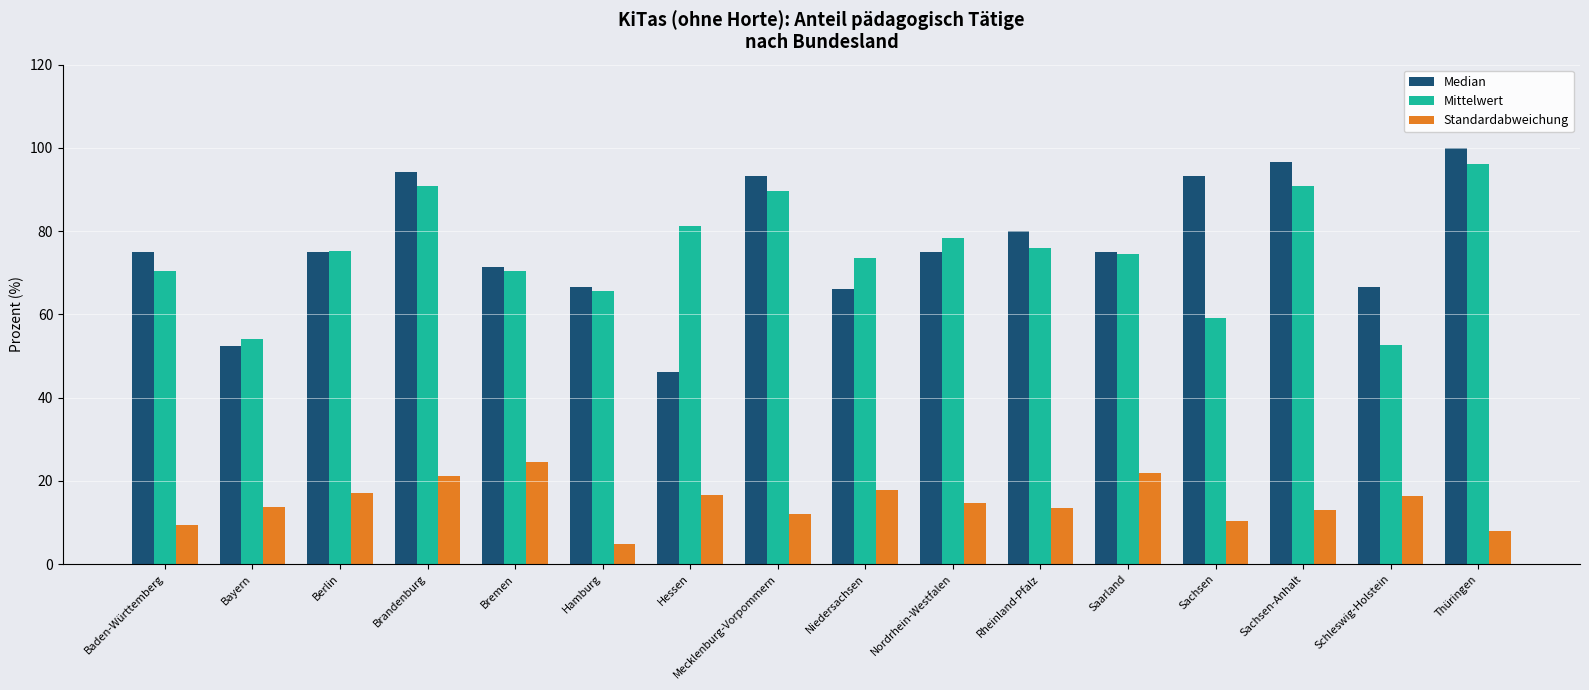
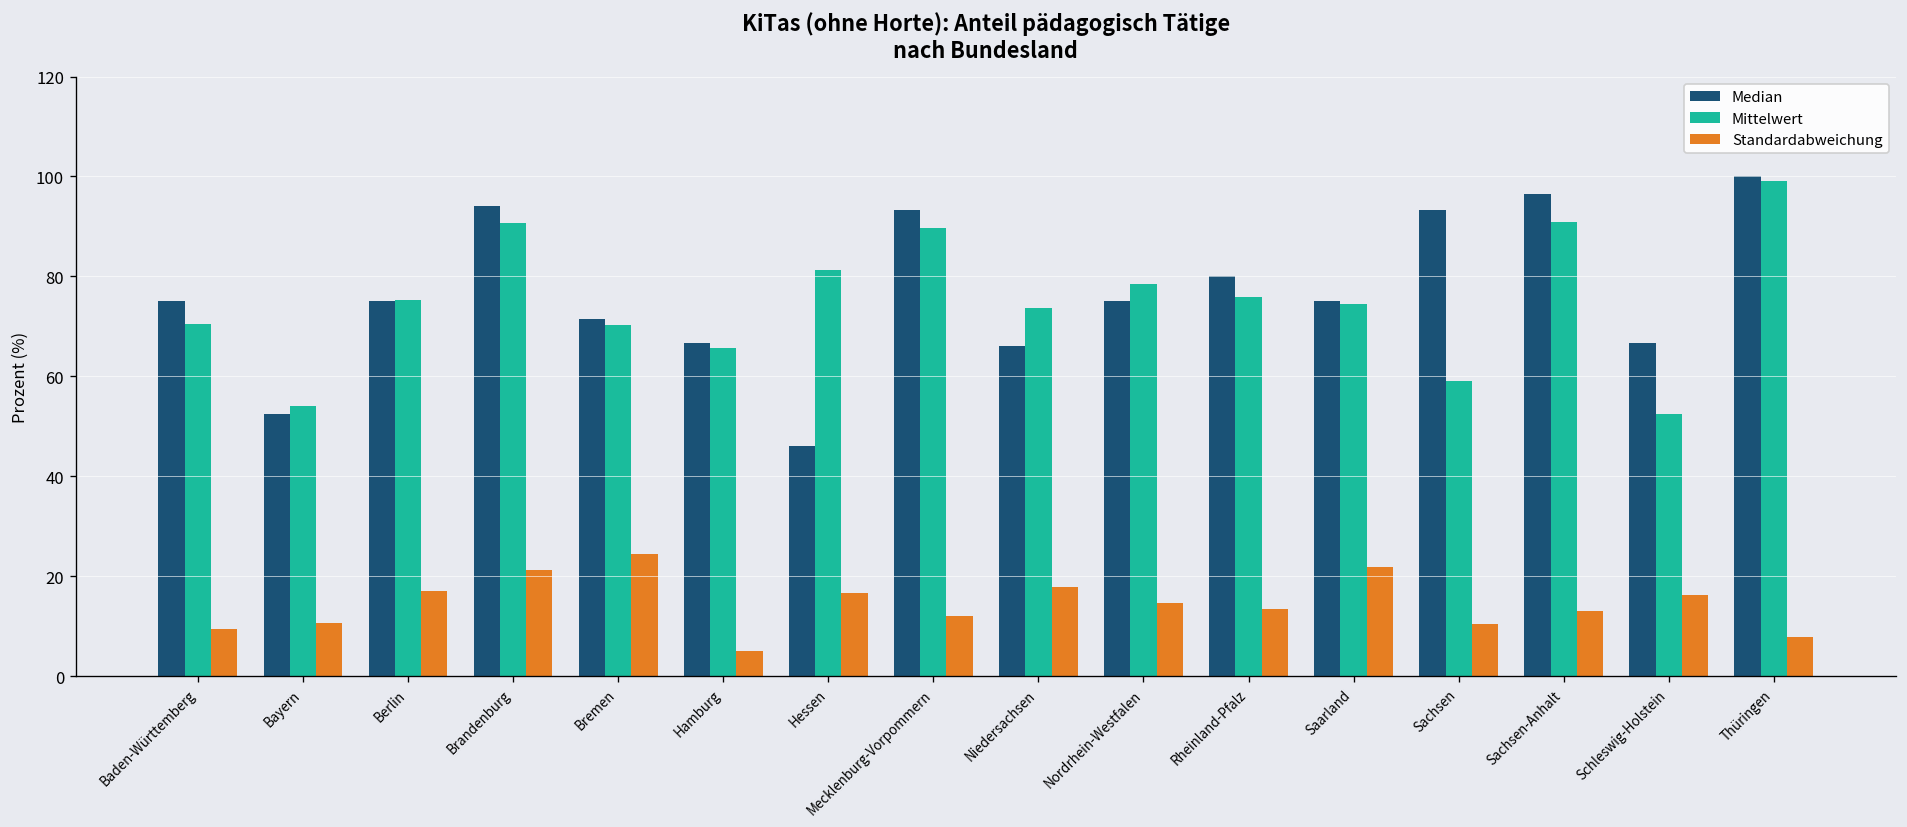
Standardabweichung, Bayern: 14 -> 11
Mittelwert, Thüringen: 96 -> 99
